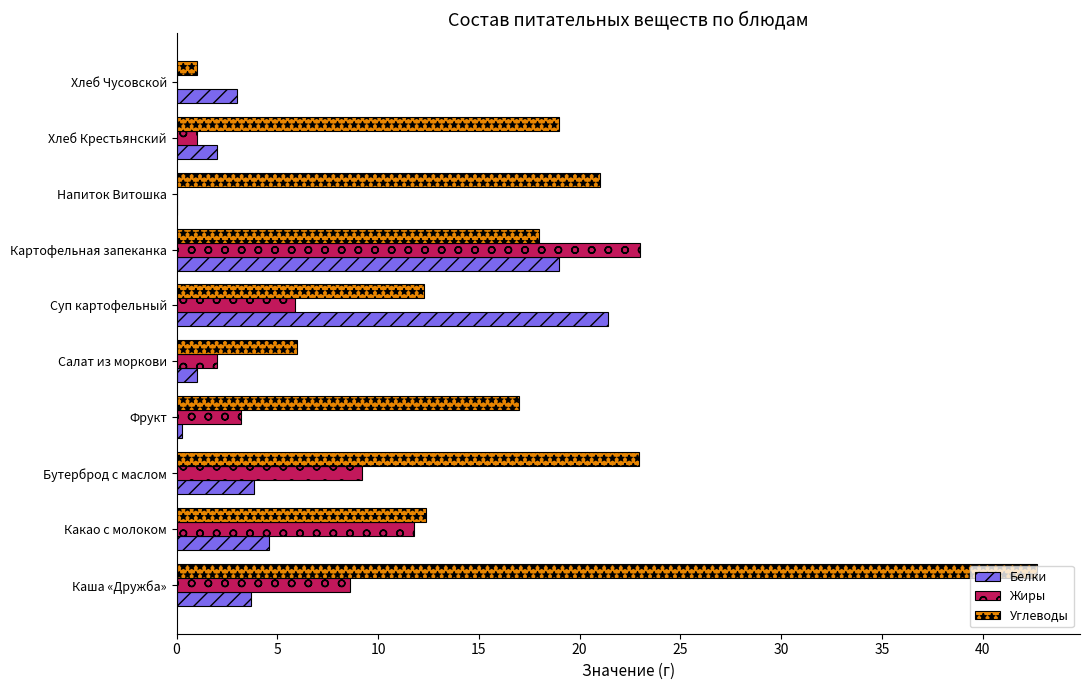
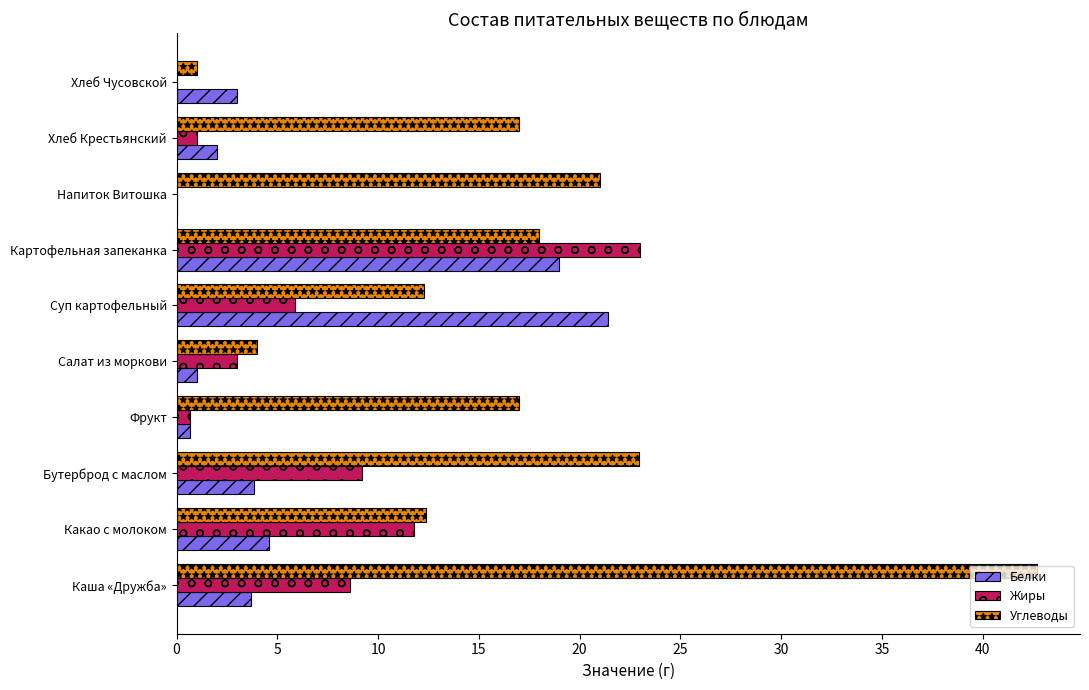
Углеводы, Хлеб Крестьянский: 19 -> 17
Углеводы, Салат из моркови: 6 -> 4
Жиры, Салат из моркови: 2 -> 3
Жиры, Фрукт: 3.2 -> 0.7
Белки, Фрукт: 0.3 -> 0.7
